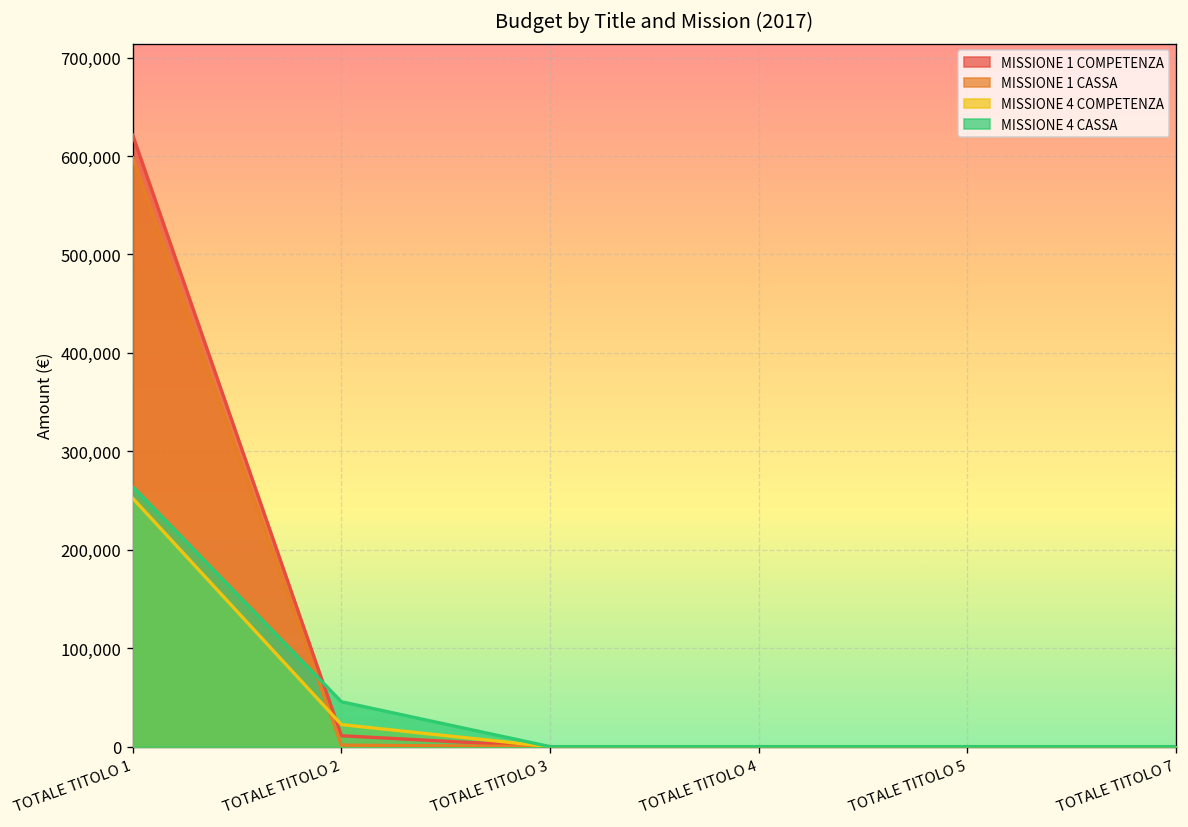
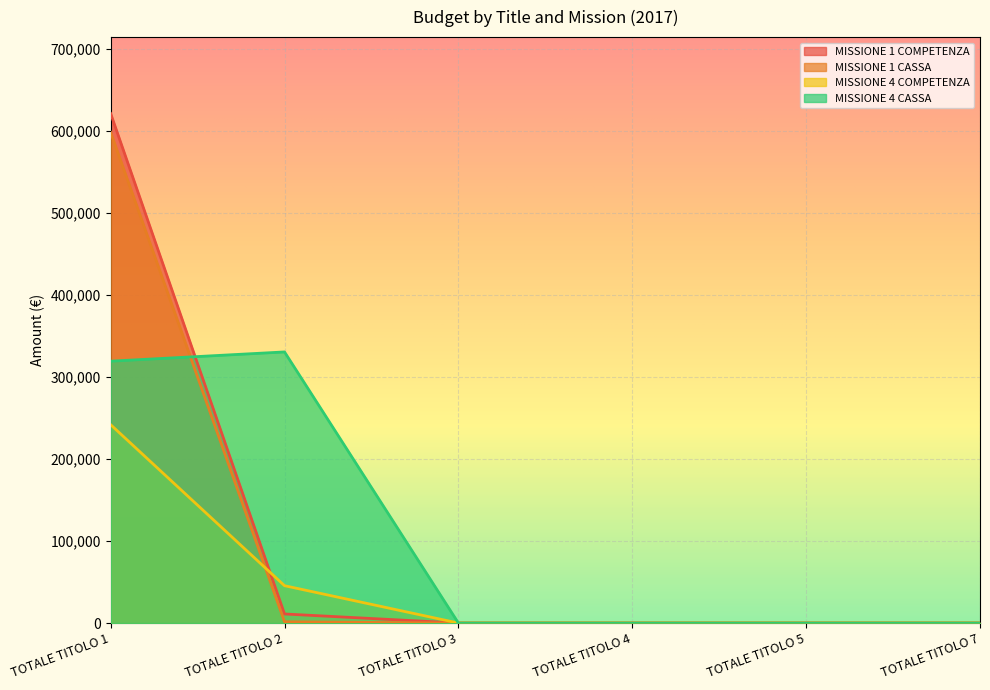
MISSIONE 4 COMPETENZA, TOTALE TITOLO 1: 250,000 -> 240,000
MISSIONE 4 CASSA, TOTALE TITOLO 1: 260,000 -> 320,000
MISSIONE 4 COMPETENZA, TOTALE TITOLO 2: 20,000 -> 50,000
MISSIONE 4 CASSA, TOTALE TITOLO 2: 50,000 -> 330,000
